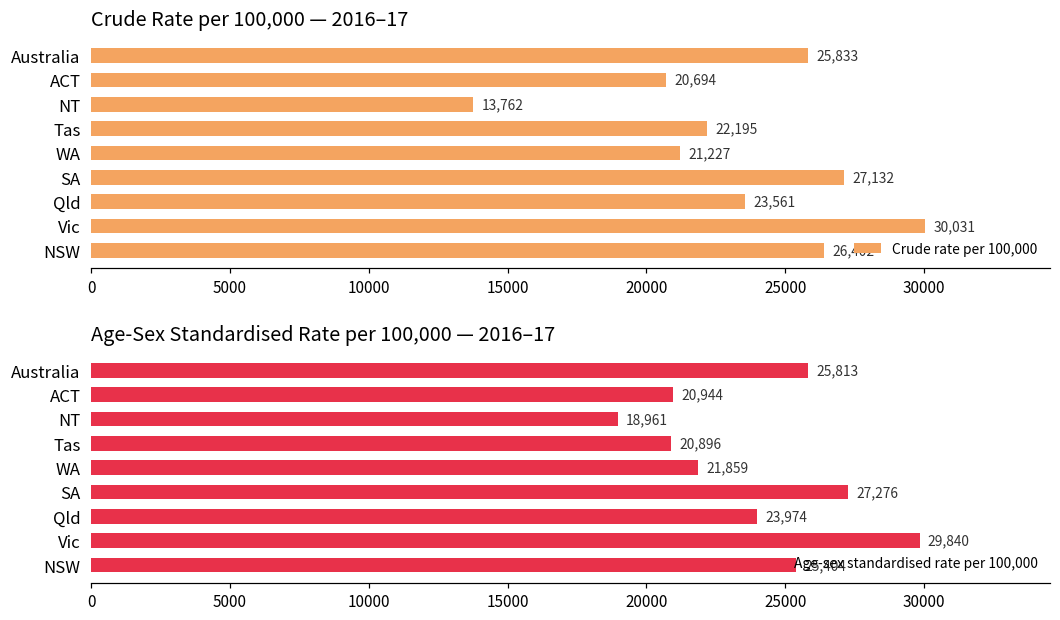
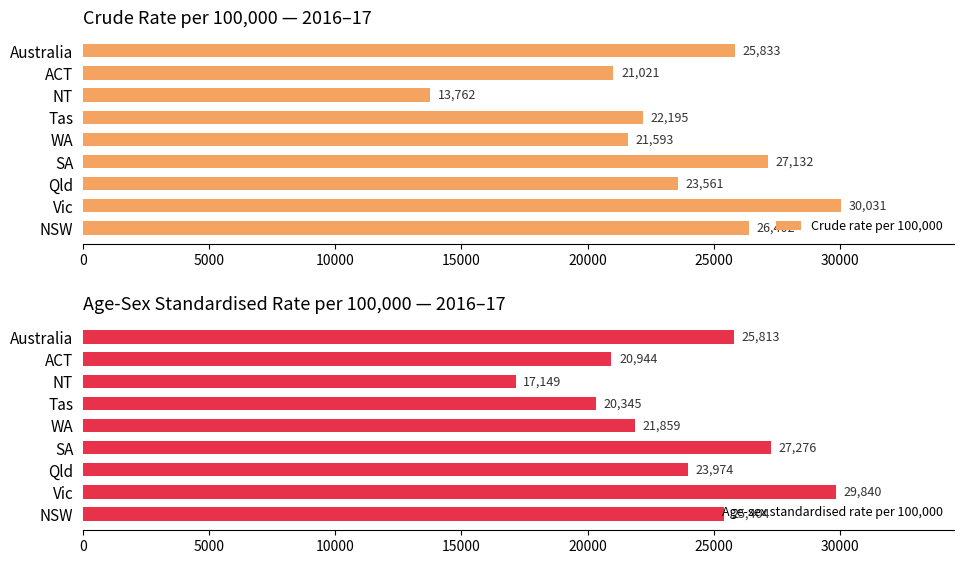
Crude Rate per 100,000 — 2016–17, ACT: 20,694 -> 21,021
Crude Rate per 100,000 — 2016–17, WA: 21,227 -> 21,593
Age-Sex Standardised Rate per 100,000 — 2016–17, NT: 18,961 -> 17,149
Age-Sex Standardised Rate per 100,000 — 2016–17, Tas: 20,896 -> 20,345
